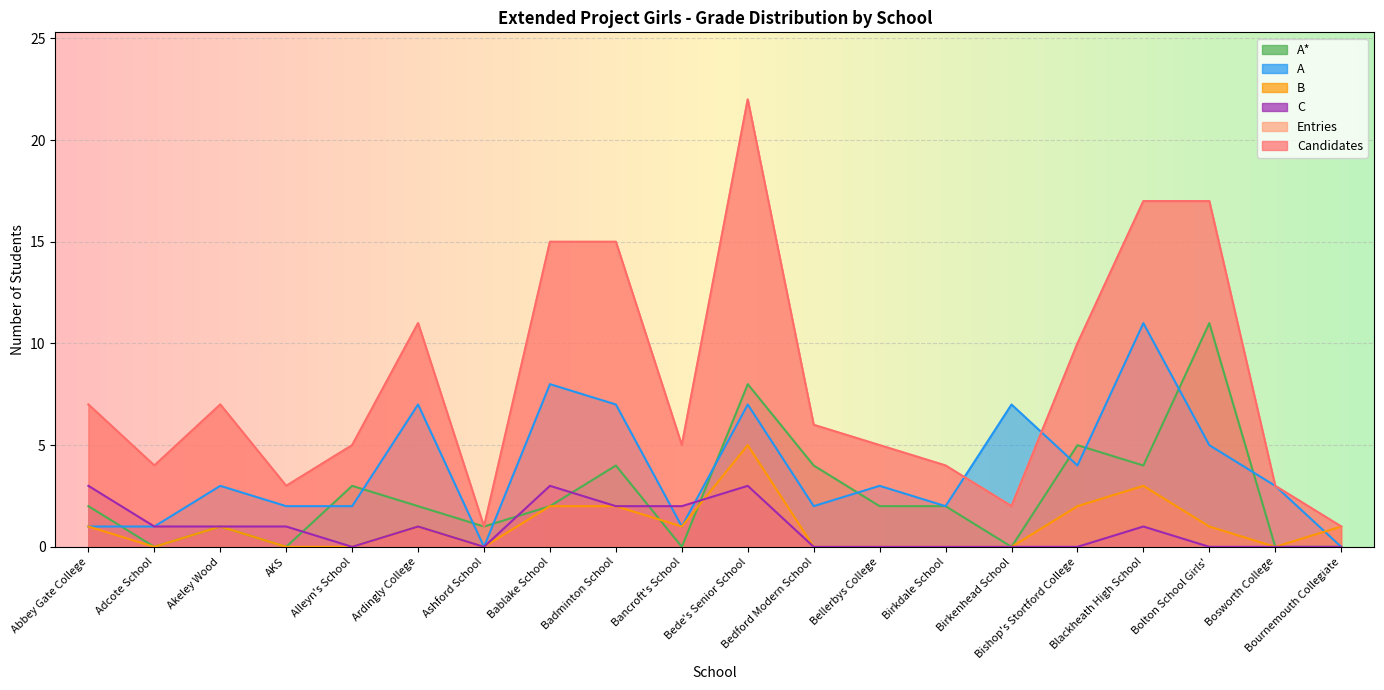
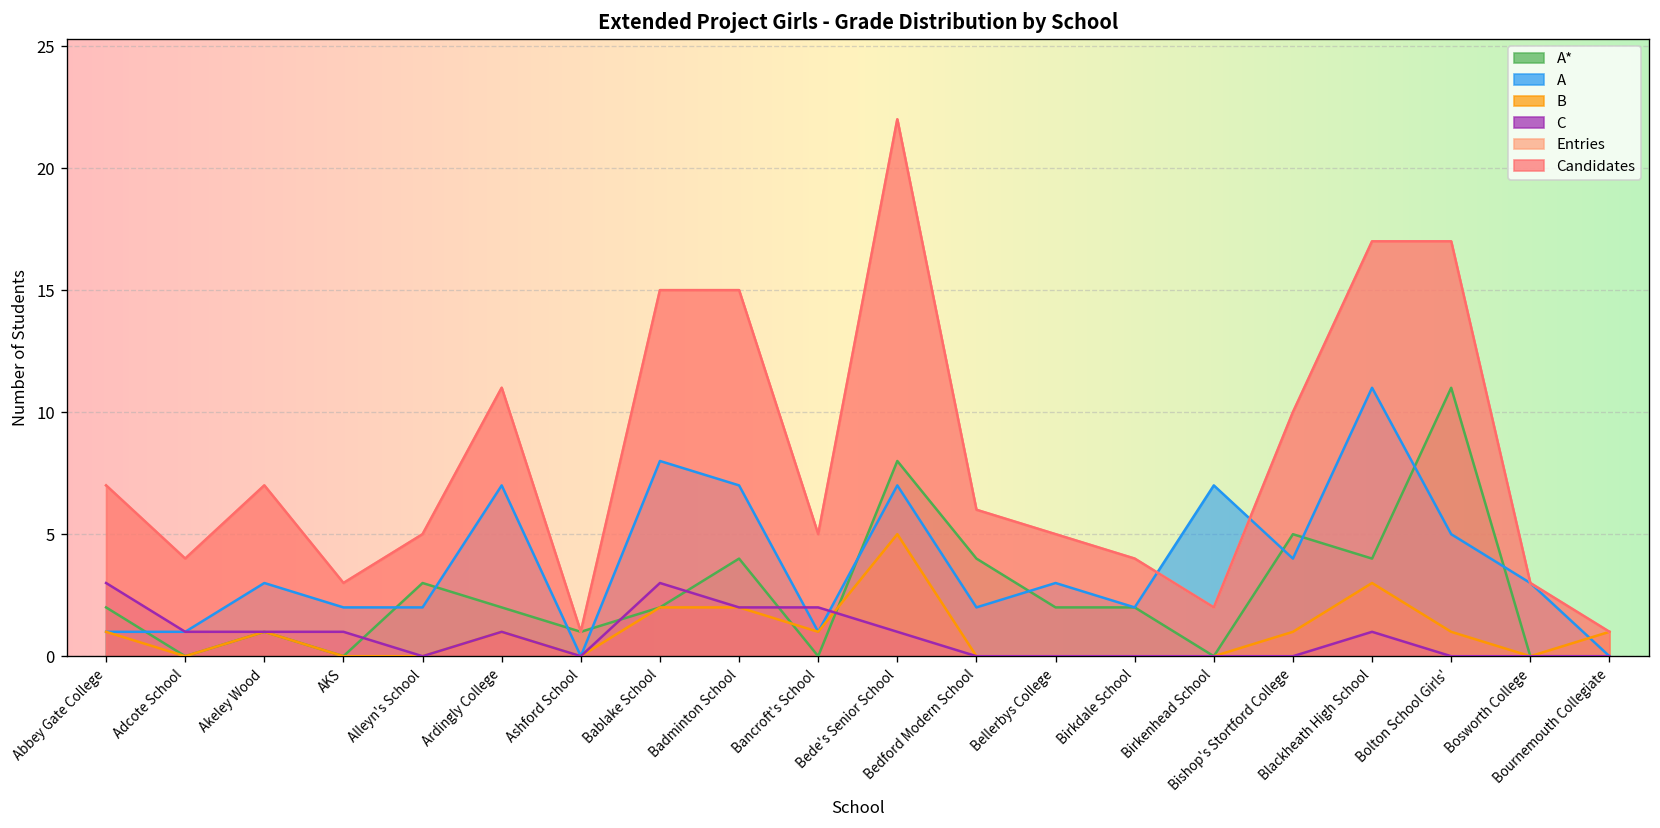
C, Bede's Senior School: 3 -> 1
B, Bishop's Stortford College: 2 -> 1
